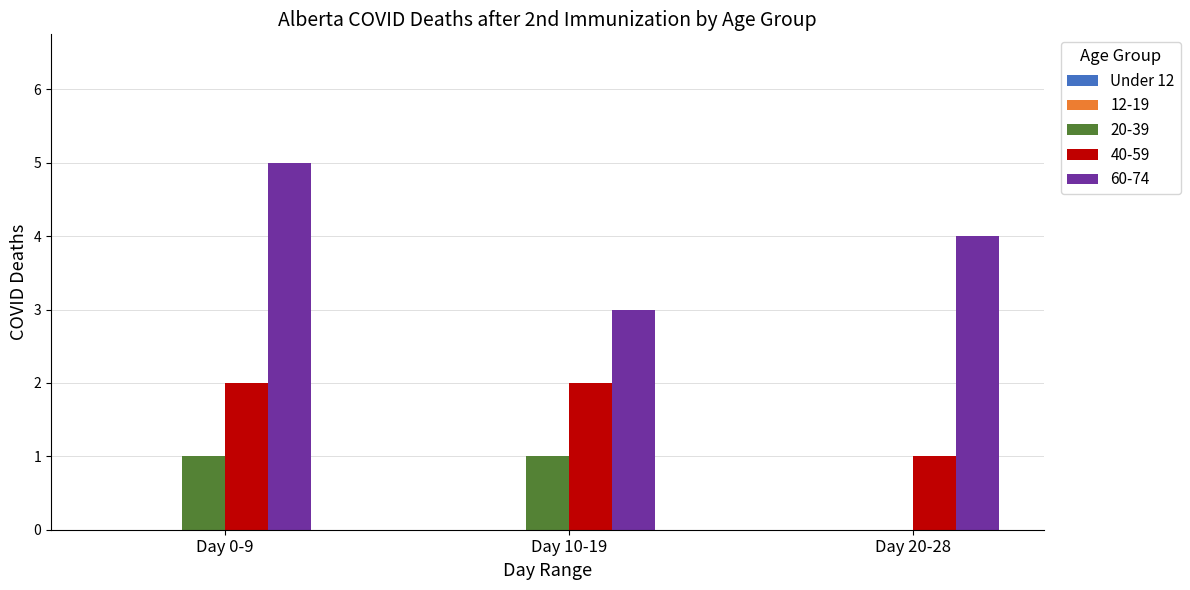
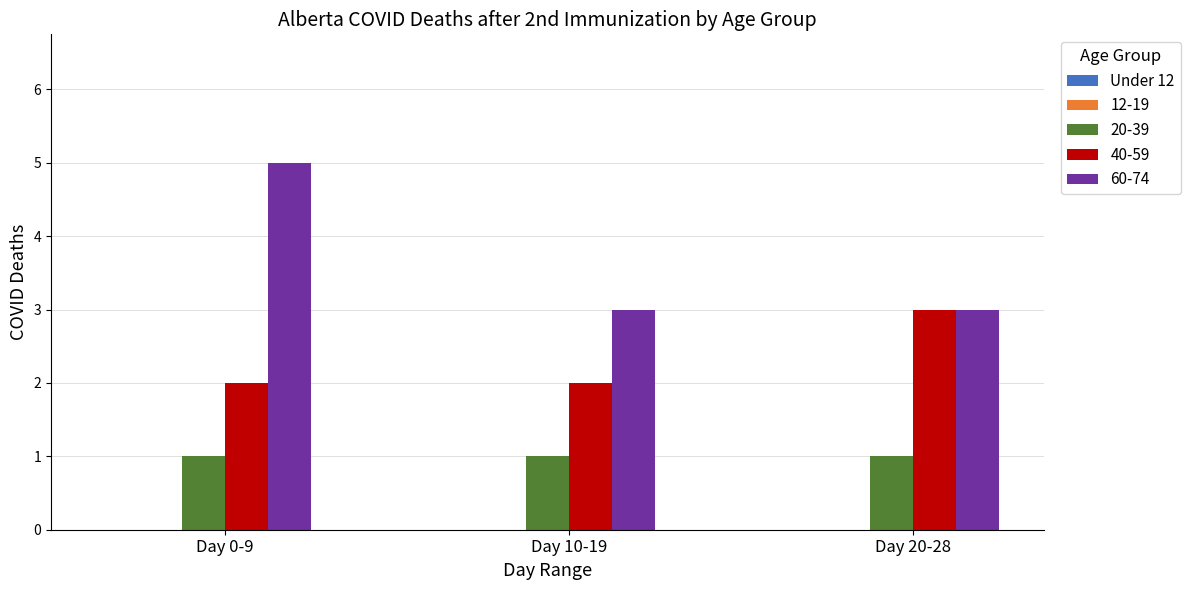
20-39, Day 20-28: 0 -> 1
40-59, Day 20-28: 1 -> 3
60-74, Day 20-28: 4 -> 3
